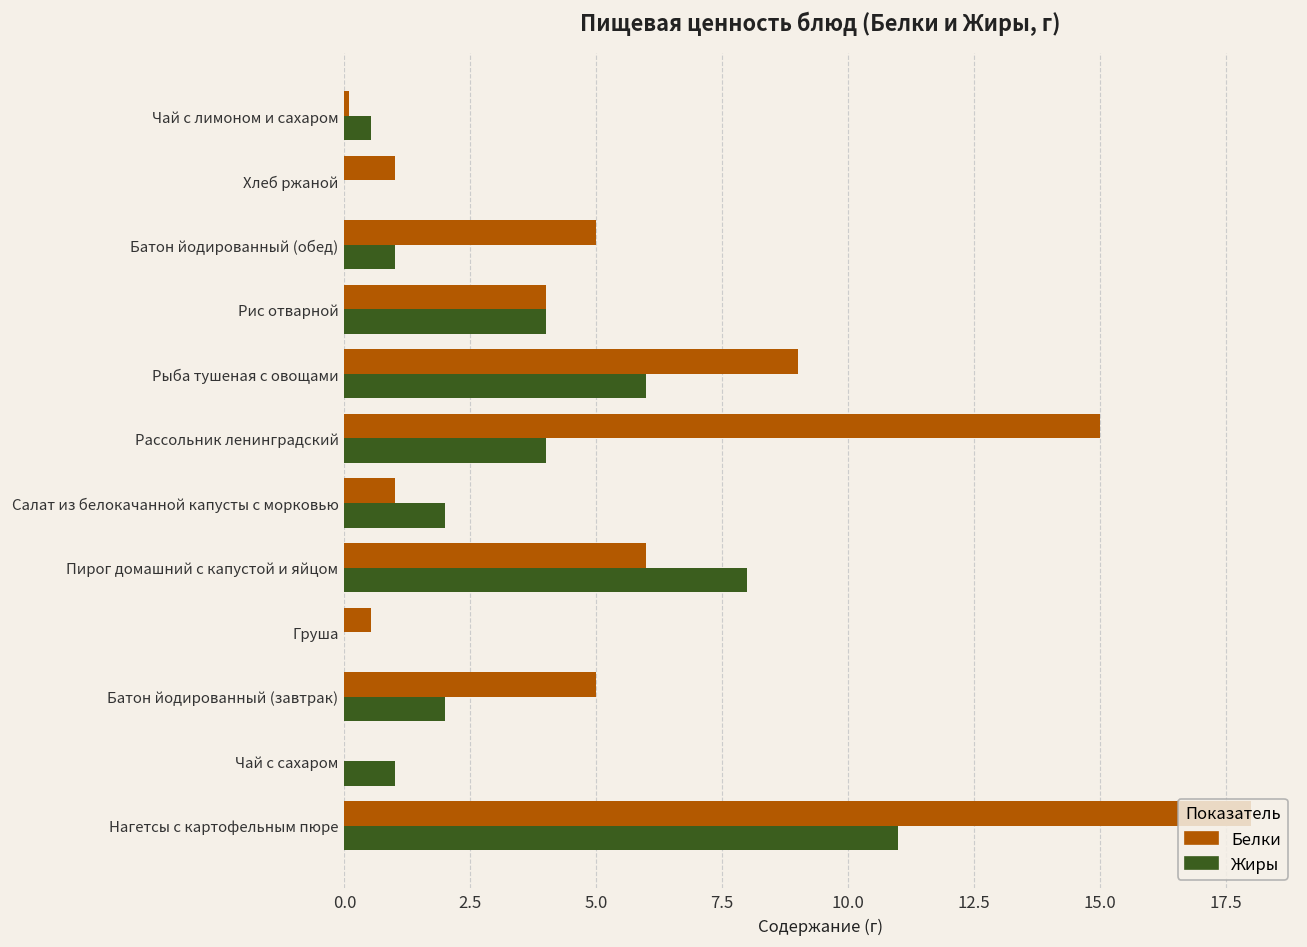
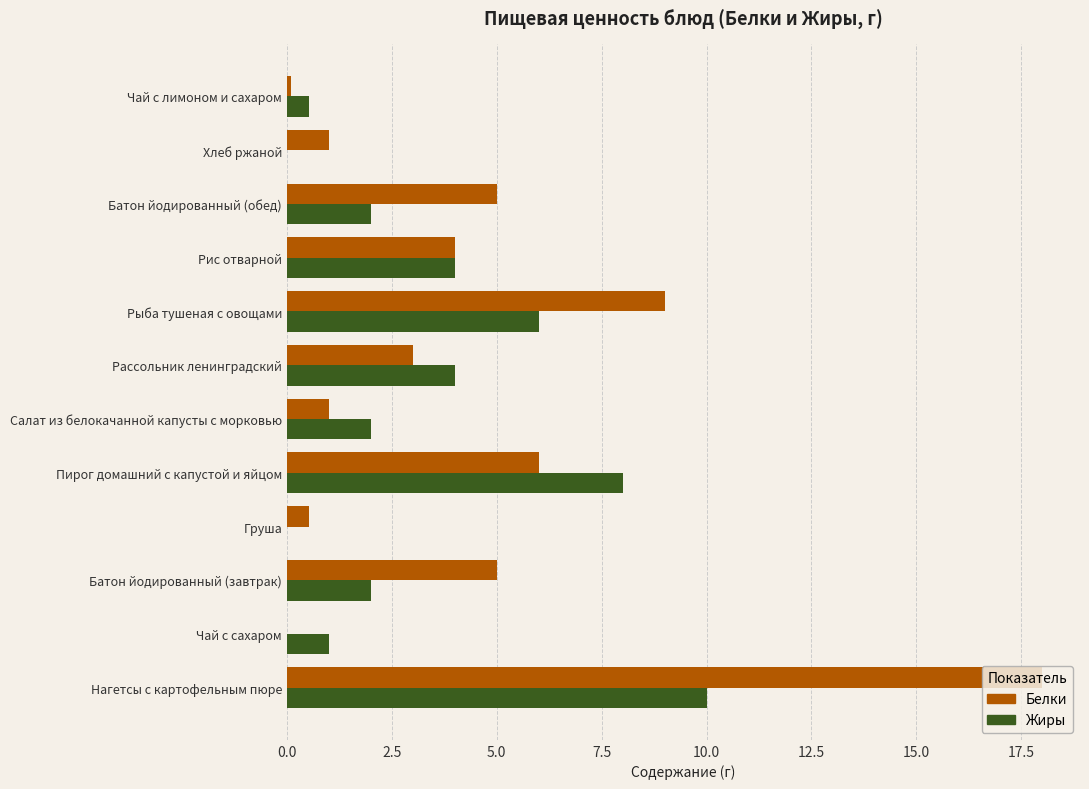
Жиры, Батон йодированный (обед): 1 -> 2
Белки, Рассольник ленинградский: 15 -> 3
Жиры, Нагетсы с картофельным пюре: 11 -> 10
